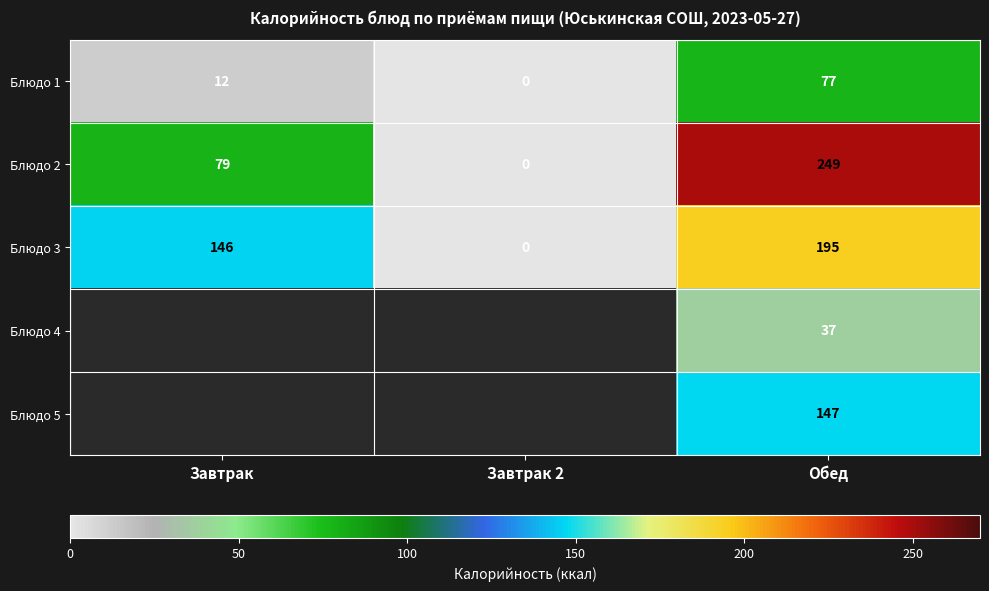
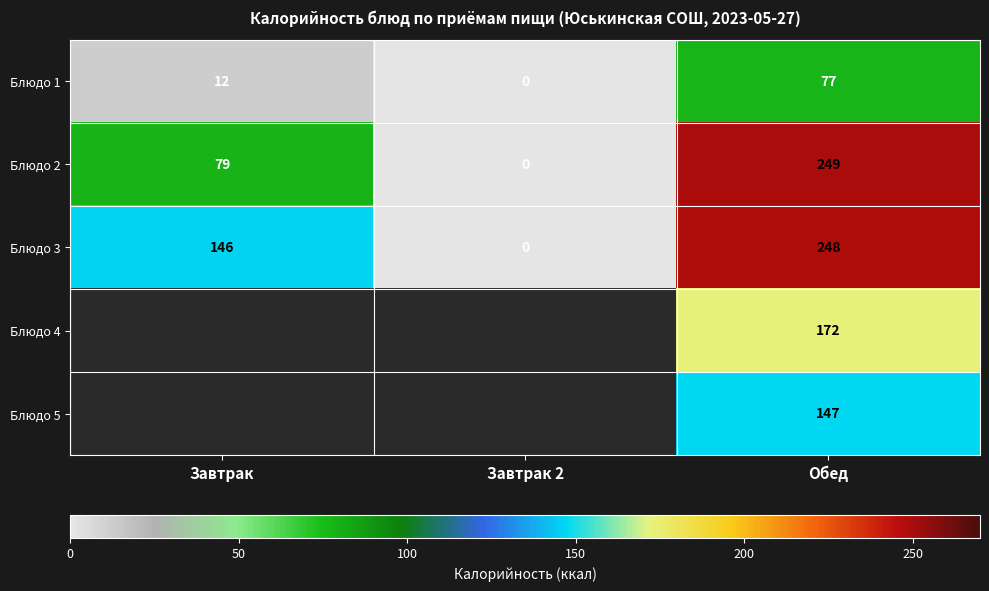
Блюдо 3, Обед: 195 -> 248
Блюдо 4, Обед: 37 -> 172
